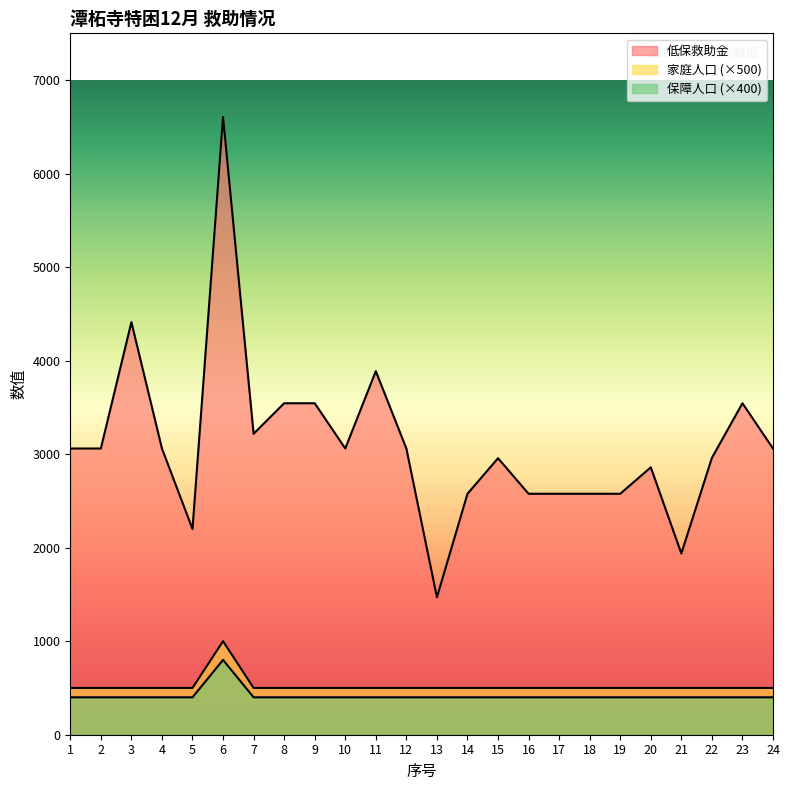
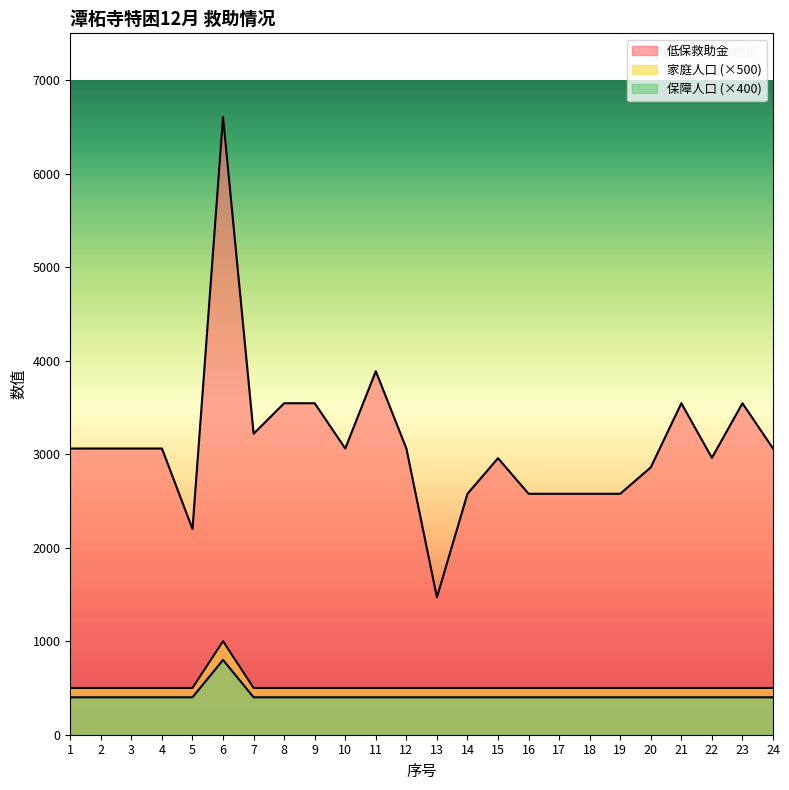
低保救助金, 3: 4400 -> 3100
低保救助金, 21: 1900 -> 3500
